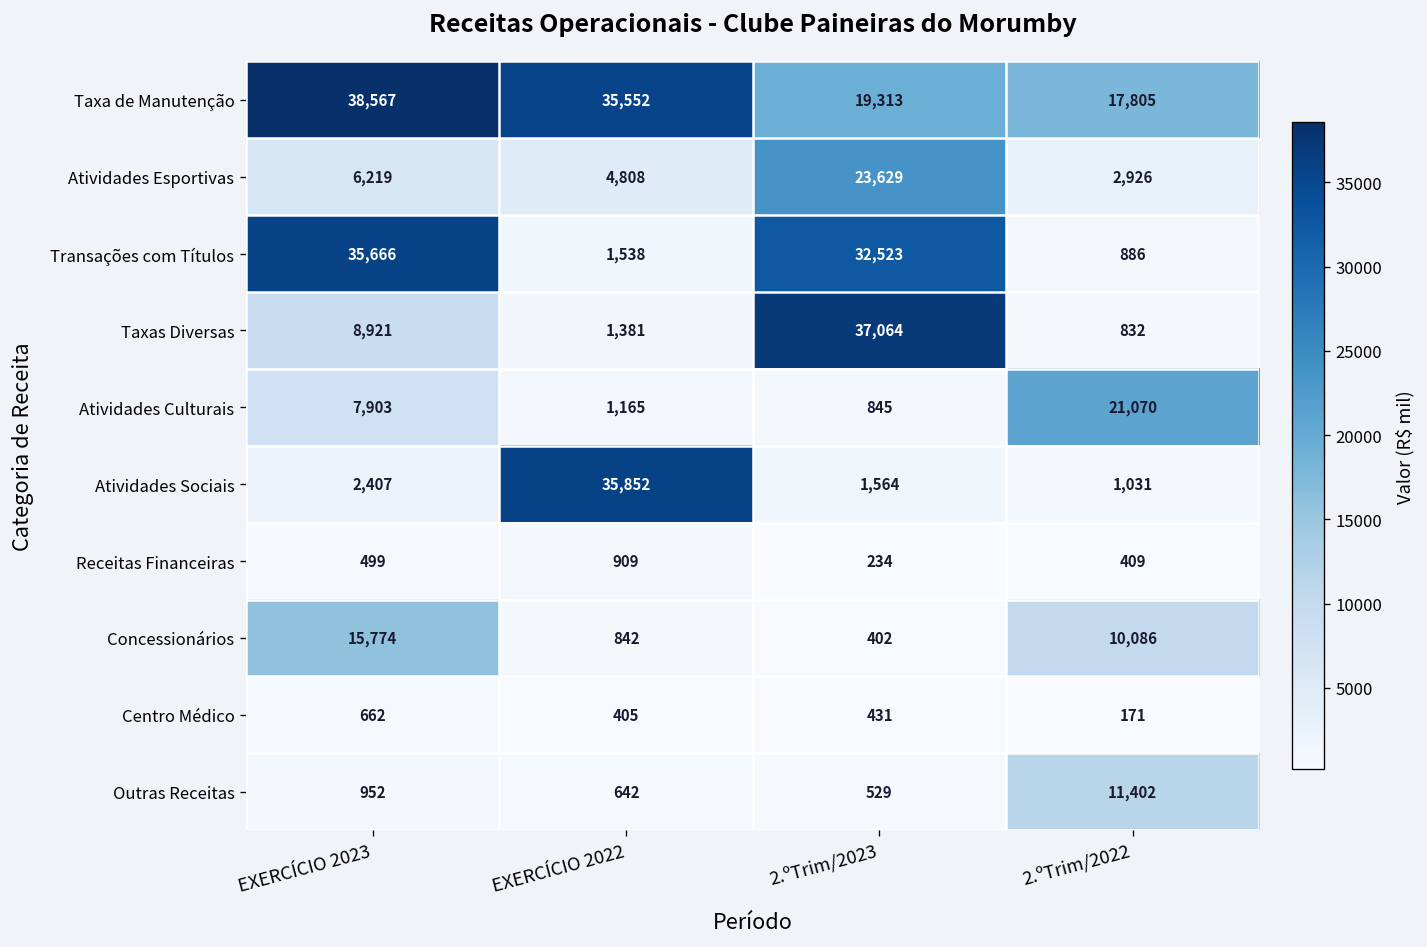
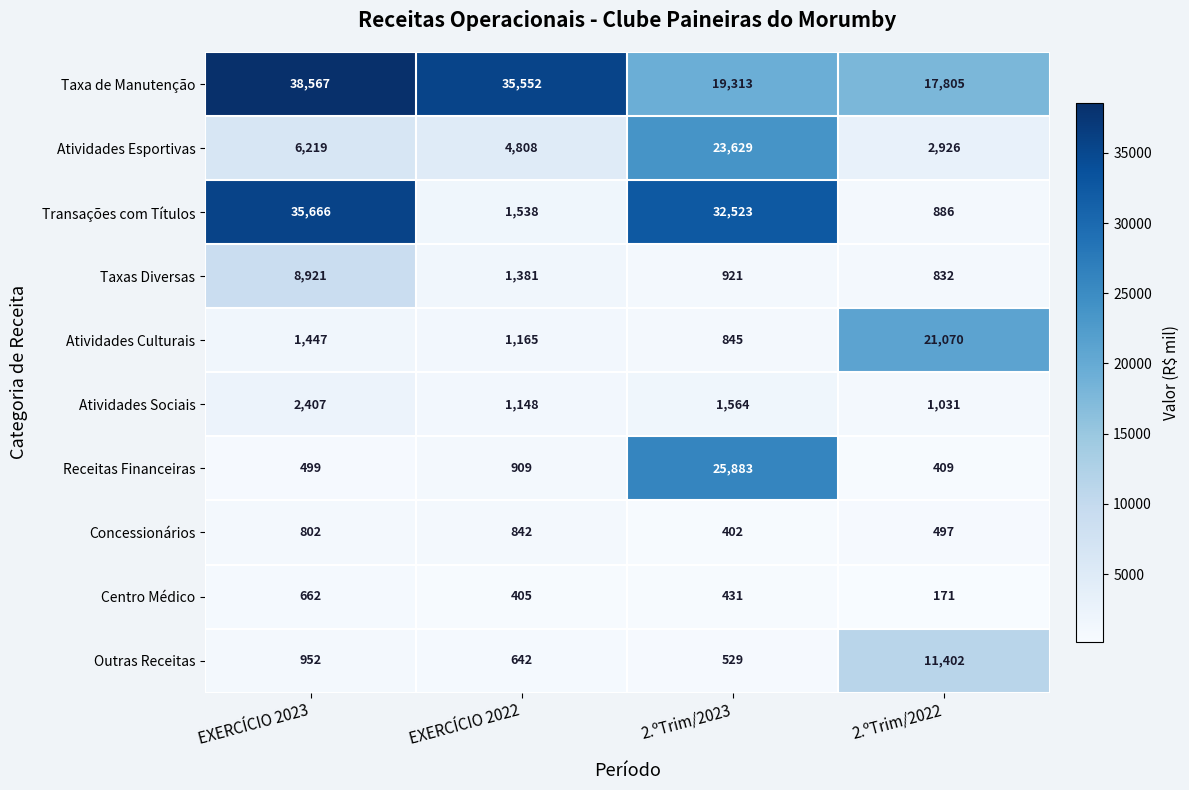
Taxas Diversas, 2.ºTrim/2023: 37,064 -> 921
Atividades Culturais, EXERCÍCIO 2023: 7,903 -> 1,447
Atividades Sociais, EXERCÍCIO 2022: 35,852 -> 1,148
Receitas Financeiras, 2.ºTrim/2023: 234 -> 25,883
Concessionários, EXERCÍCIO 2023: 15,774 -> 802
Concessionários, 2.ºTrim/2022: 10,086 -> 497
